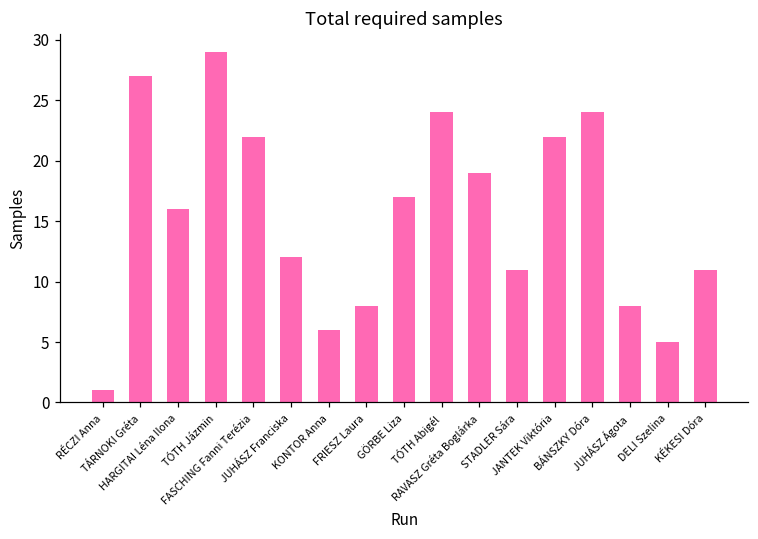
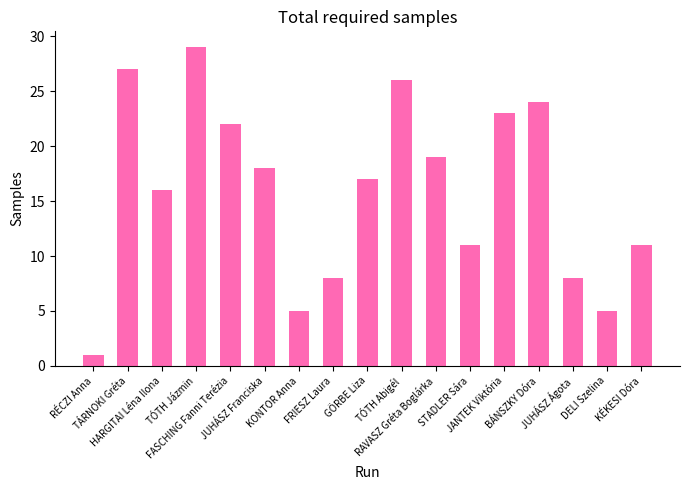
JUHÁSZ Franciska: 12 -> 18
KONTOR Anna: 6 -> 5
TÓTH Abigél: 24 -> 26
JANTEK Viktória: 22 -> 23
